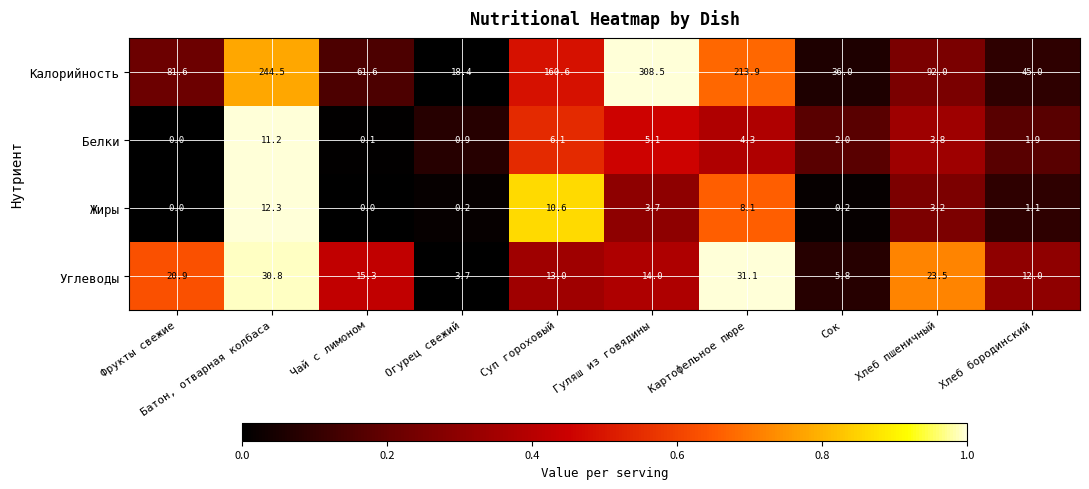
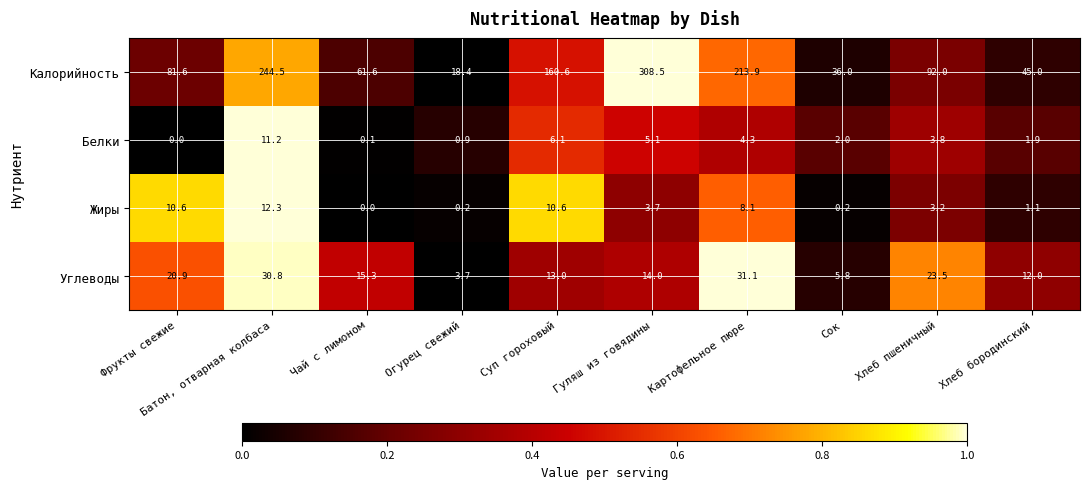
Жиры, Фрукты свежие: 0.0 -> 10.6
